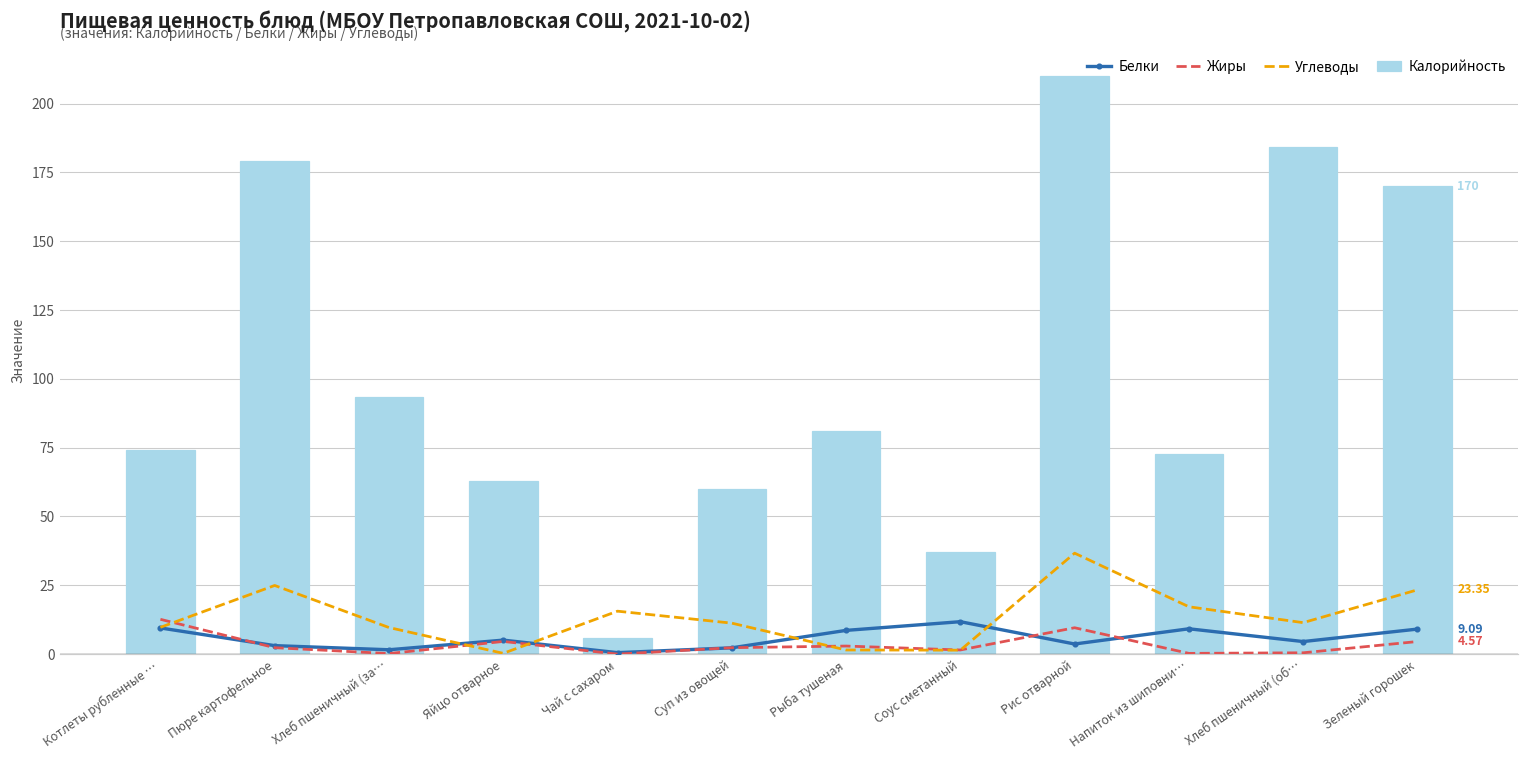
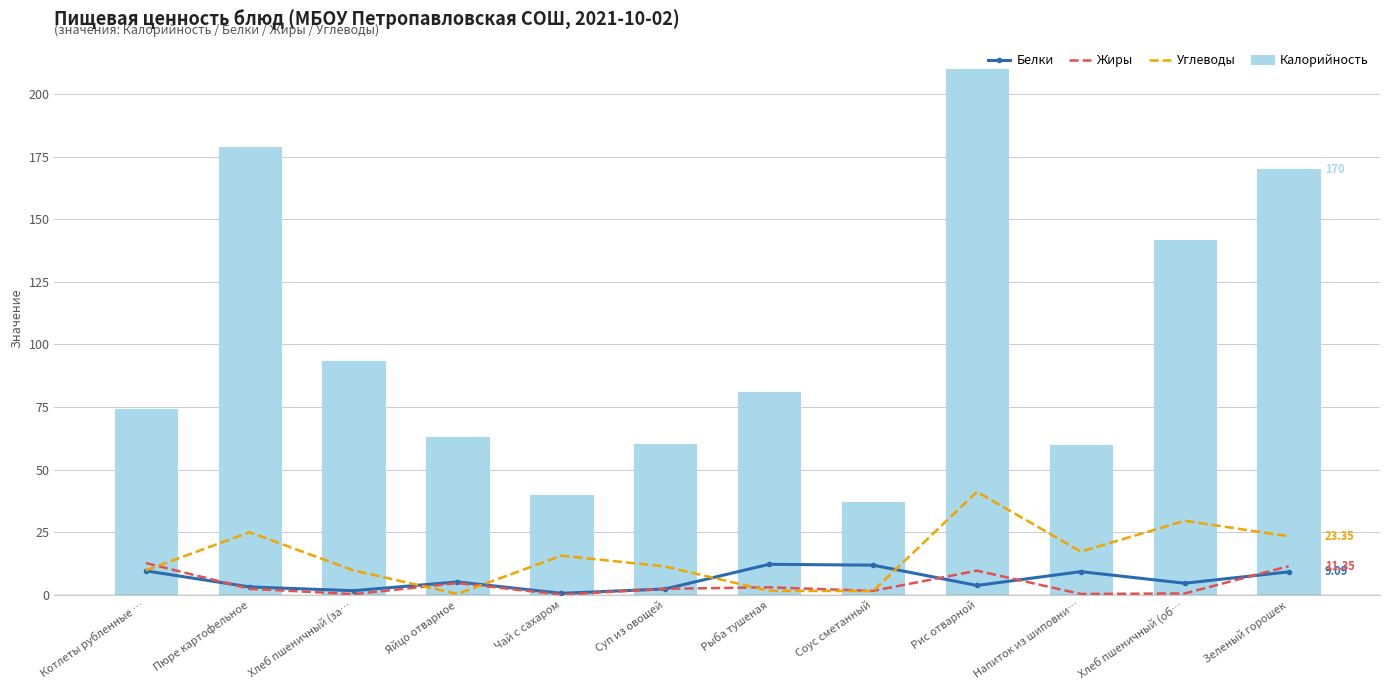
Калорийность, Чай с сахаром: 6 -> 40
Белки, Рыба тушеная: 9 -> 12
Углеводы, Рис отварной: 37 -> 41
Калорийность, Напиток из шиповни…: 73 -> 60
Калорийность, Хлеб пшеничный (об…: 184 -> 142
Углеводы, Хлеб пшеничный (об…: 11 -> 30
Жиры, Зеленый горошек: 4.57 -> 11.35
